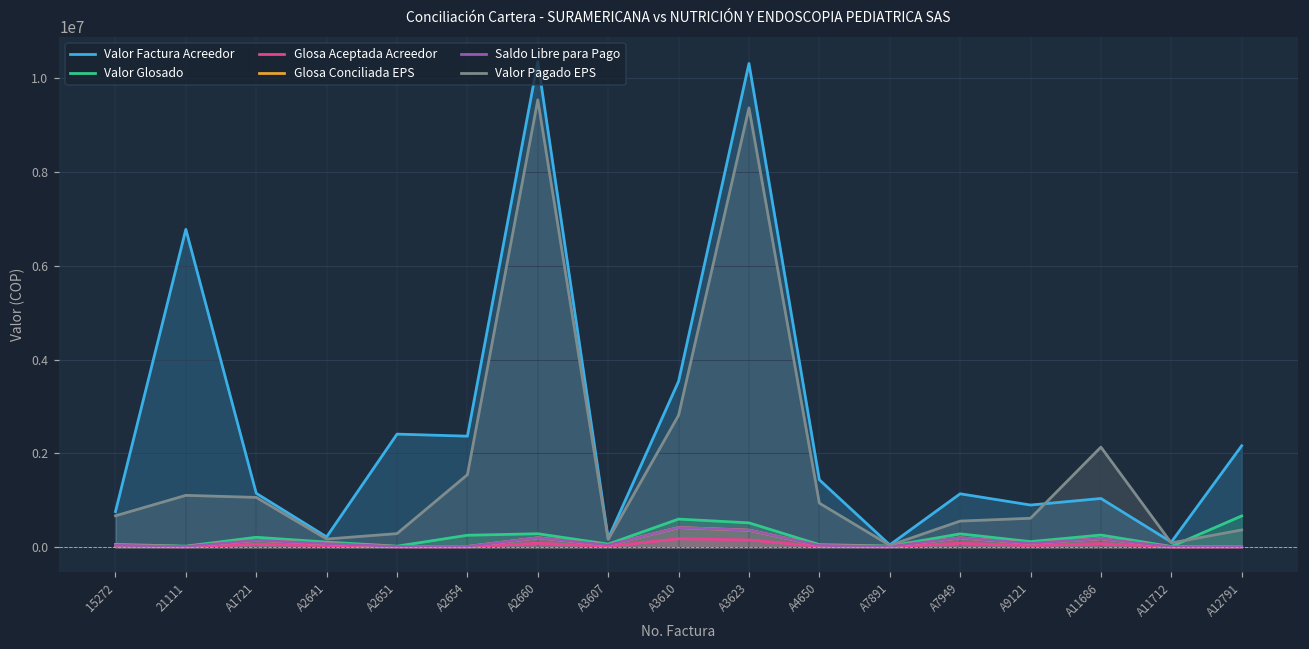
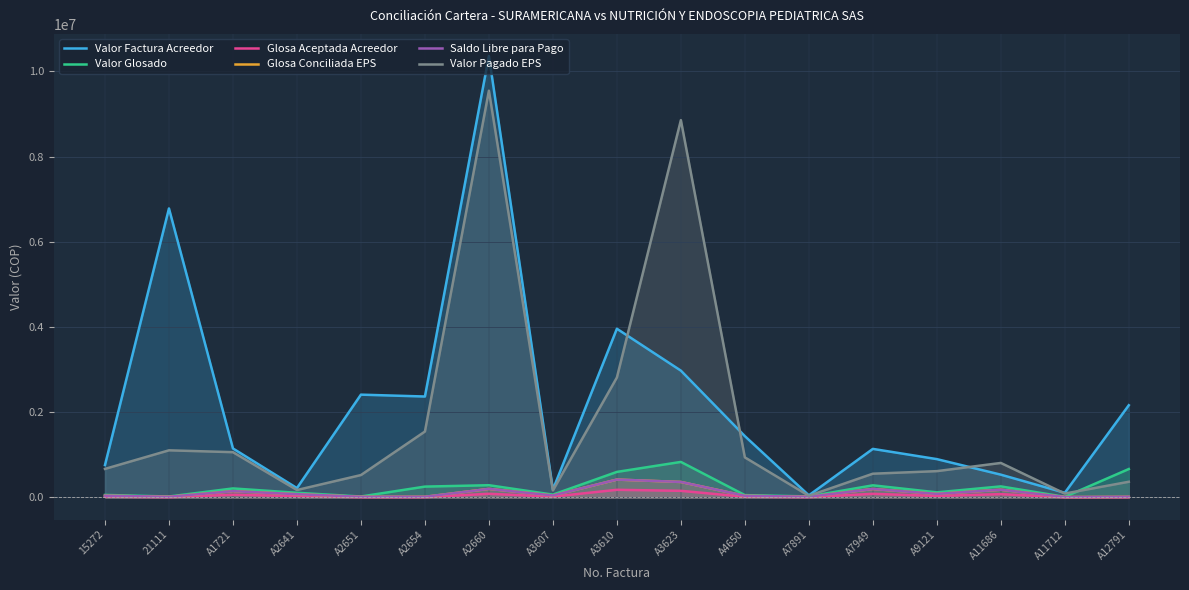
Valor Pagado EPS, A2651: 300000 -> 500000
Valor Factura Acreedor, A3610: 3500000 -> 4000000
Valor Factura Acreedor, A3623: 10300000 -> 3000000
Valor Glosado, A3623: 500000 -> 800000
Valor Pagado EPS, A3623: 9400000 -> 8900000
Valor Factura Acreedor, A11686: 1000000 -> 500000
Valor Pagado EPS, A11686: 2100000 -> 800000
